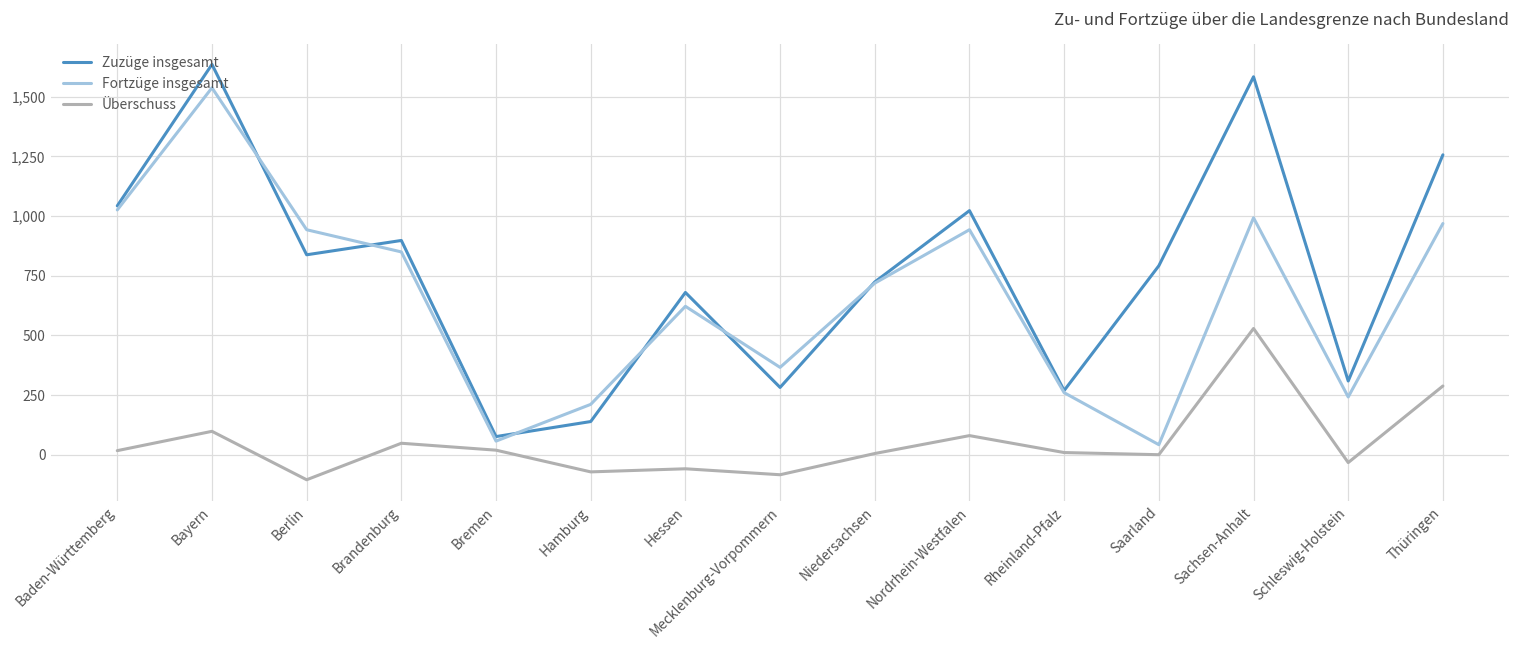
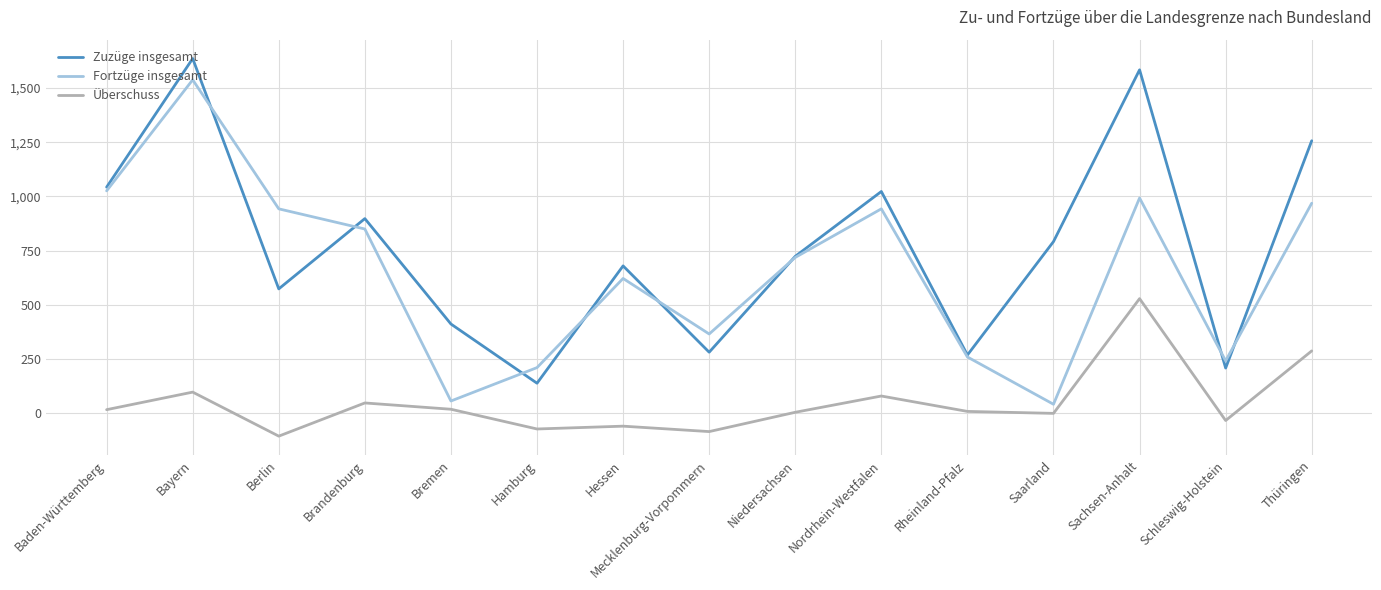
Zuzüge insgesamt, Berlin: 840 -> 570
Zuzüge insgesamt, Bremen: 80 -> 410
Zuzüge insgesamt, Schleswig-Holstein: 310 -> 210
